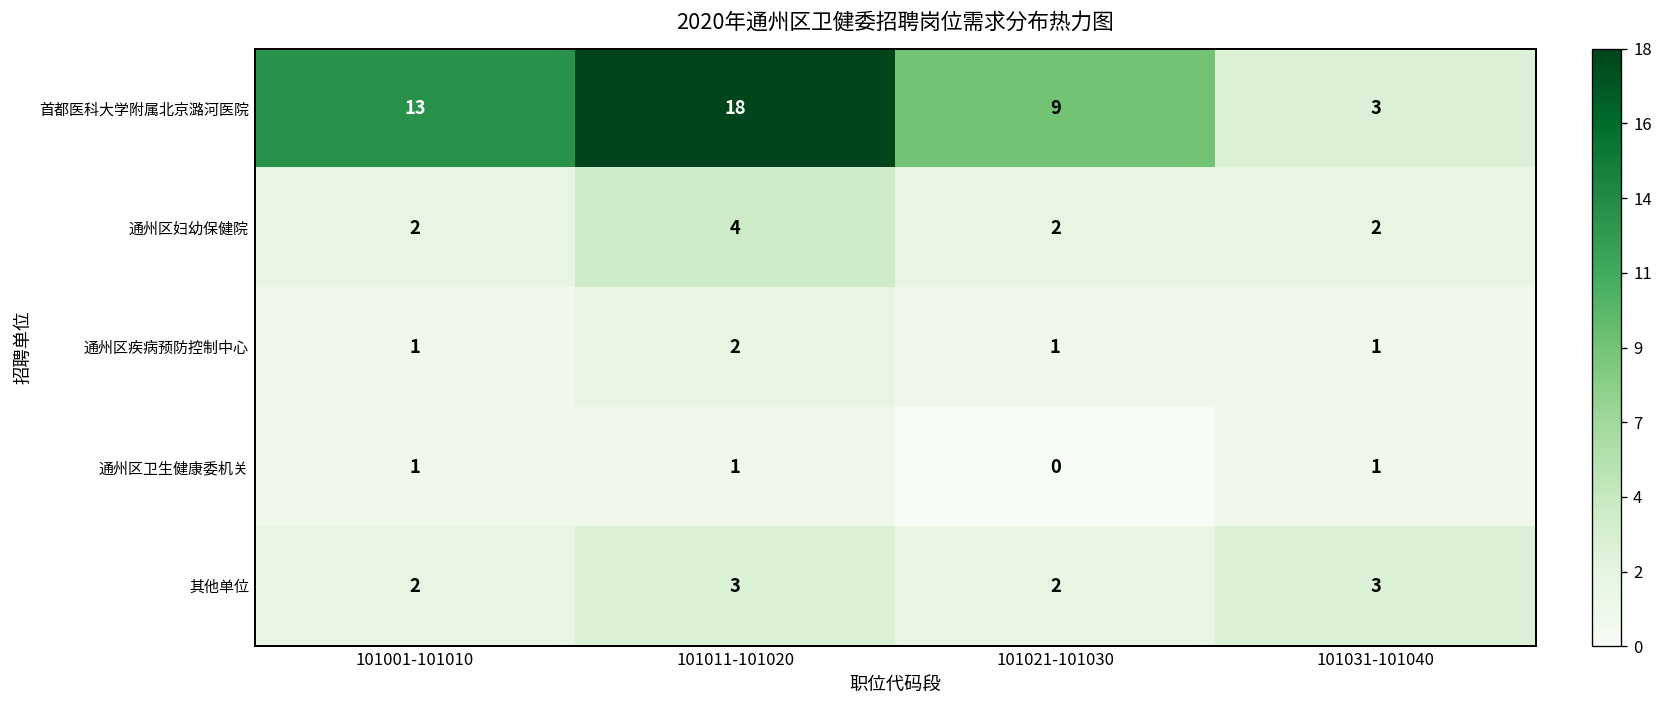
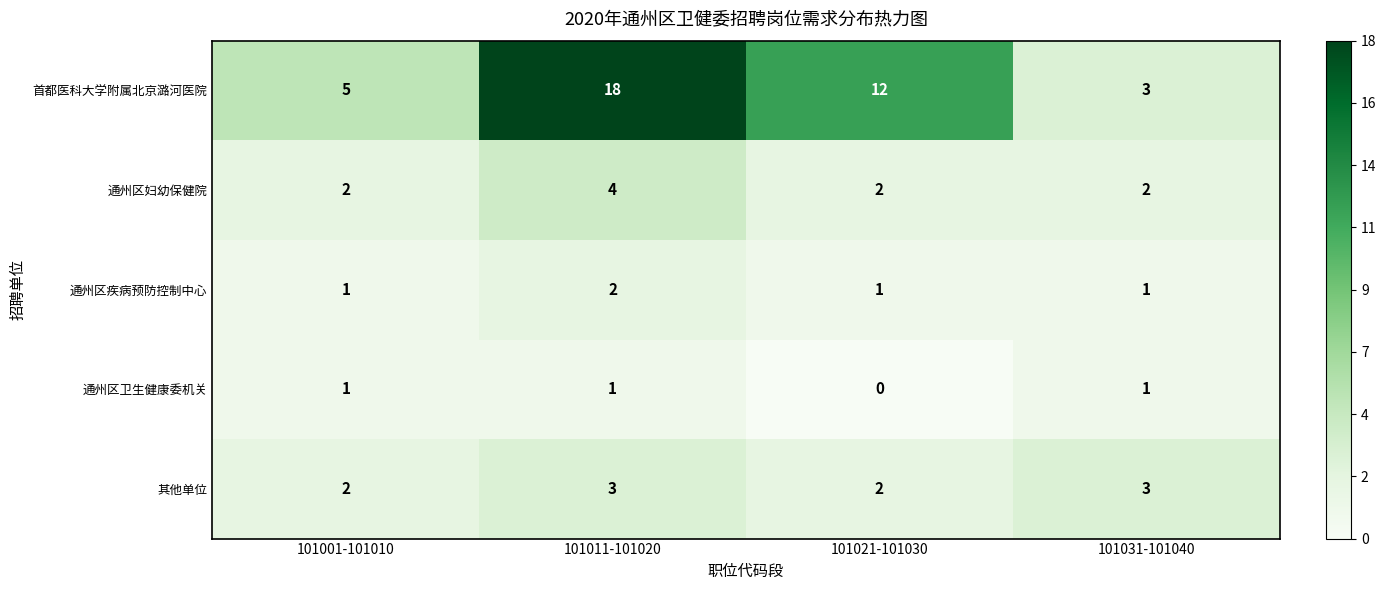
首都医科大学附属北京潞河医院, 101001-101010: 13 -> 5
首都医科大学附属北京潞河医院, 101021-101030: 9 -> 12
